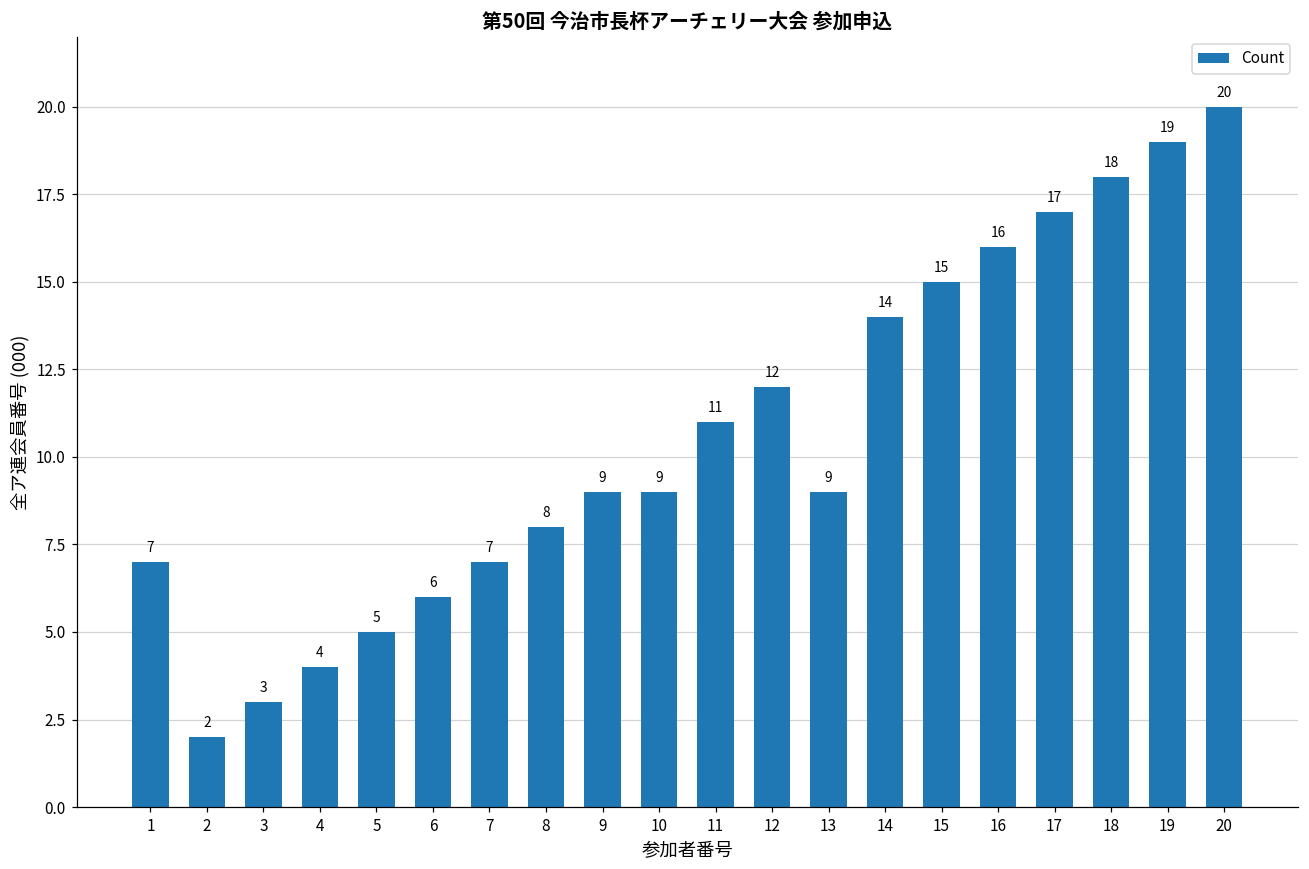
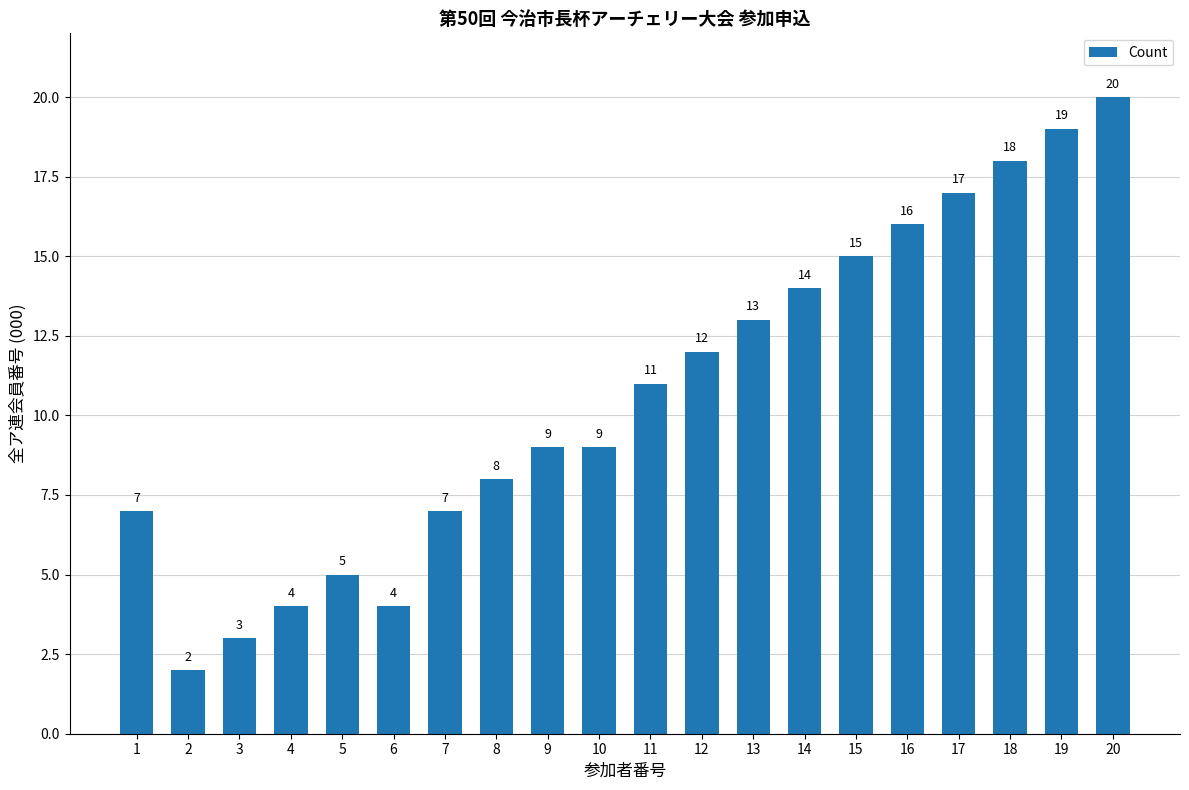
6: 6 -> 4
13: 9 -> 13
